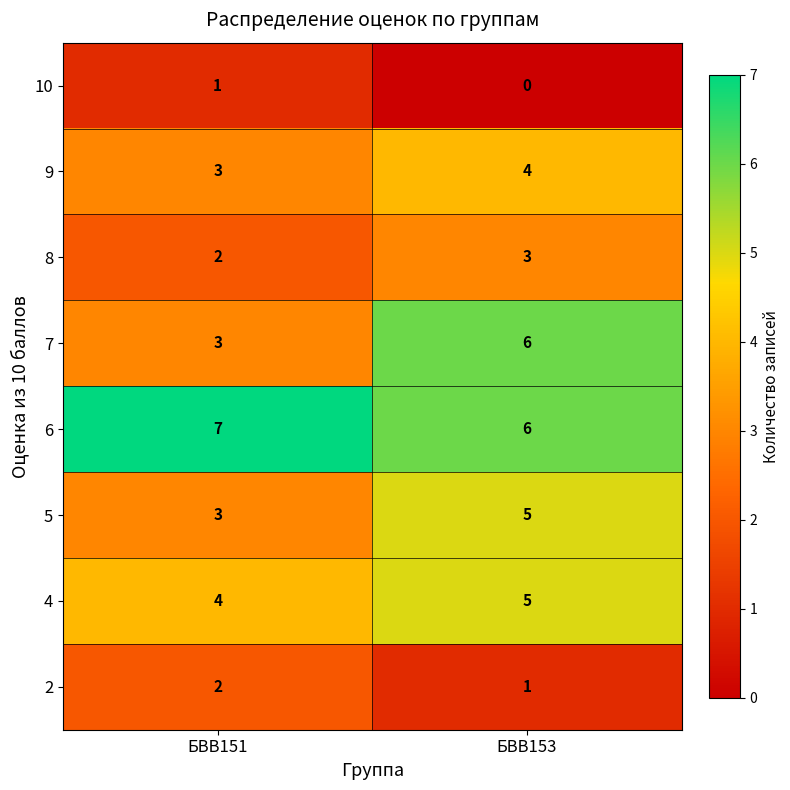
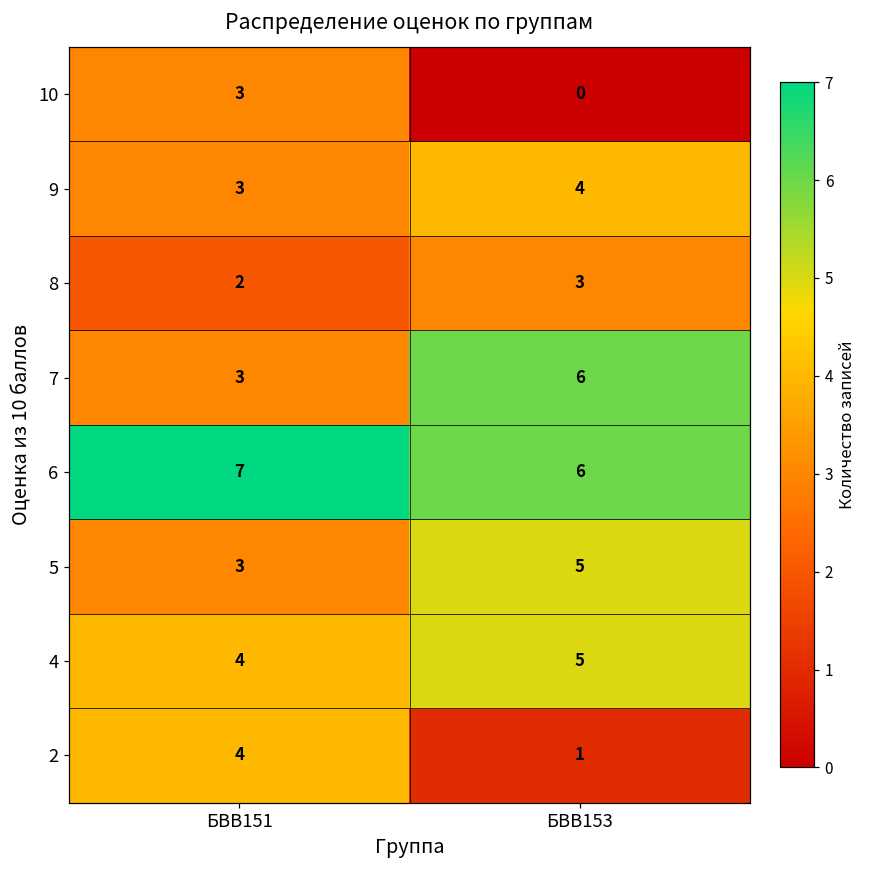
10, БВВ151: 1 -> 3
2, БВВ151: 2 -> 4
